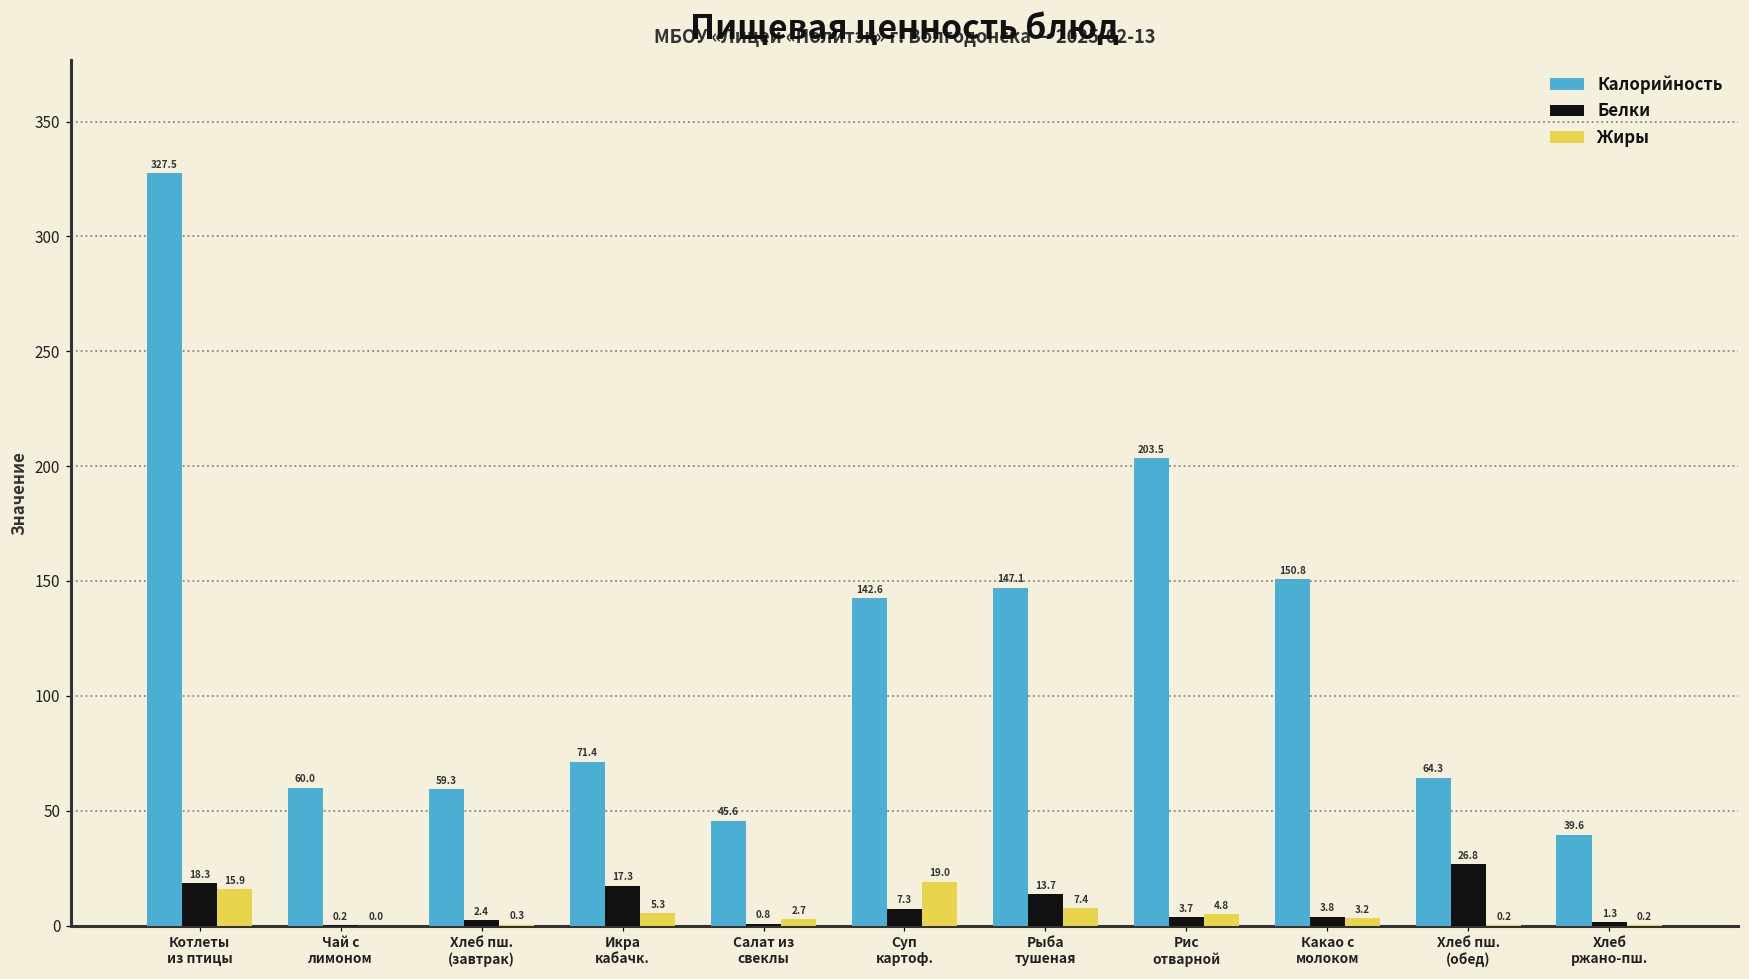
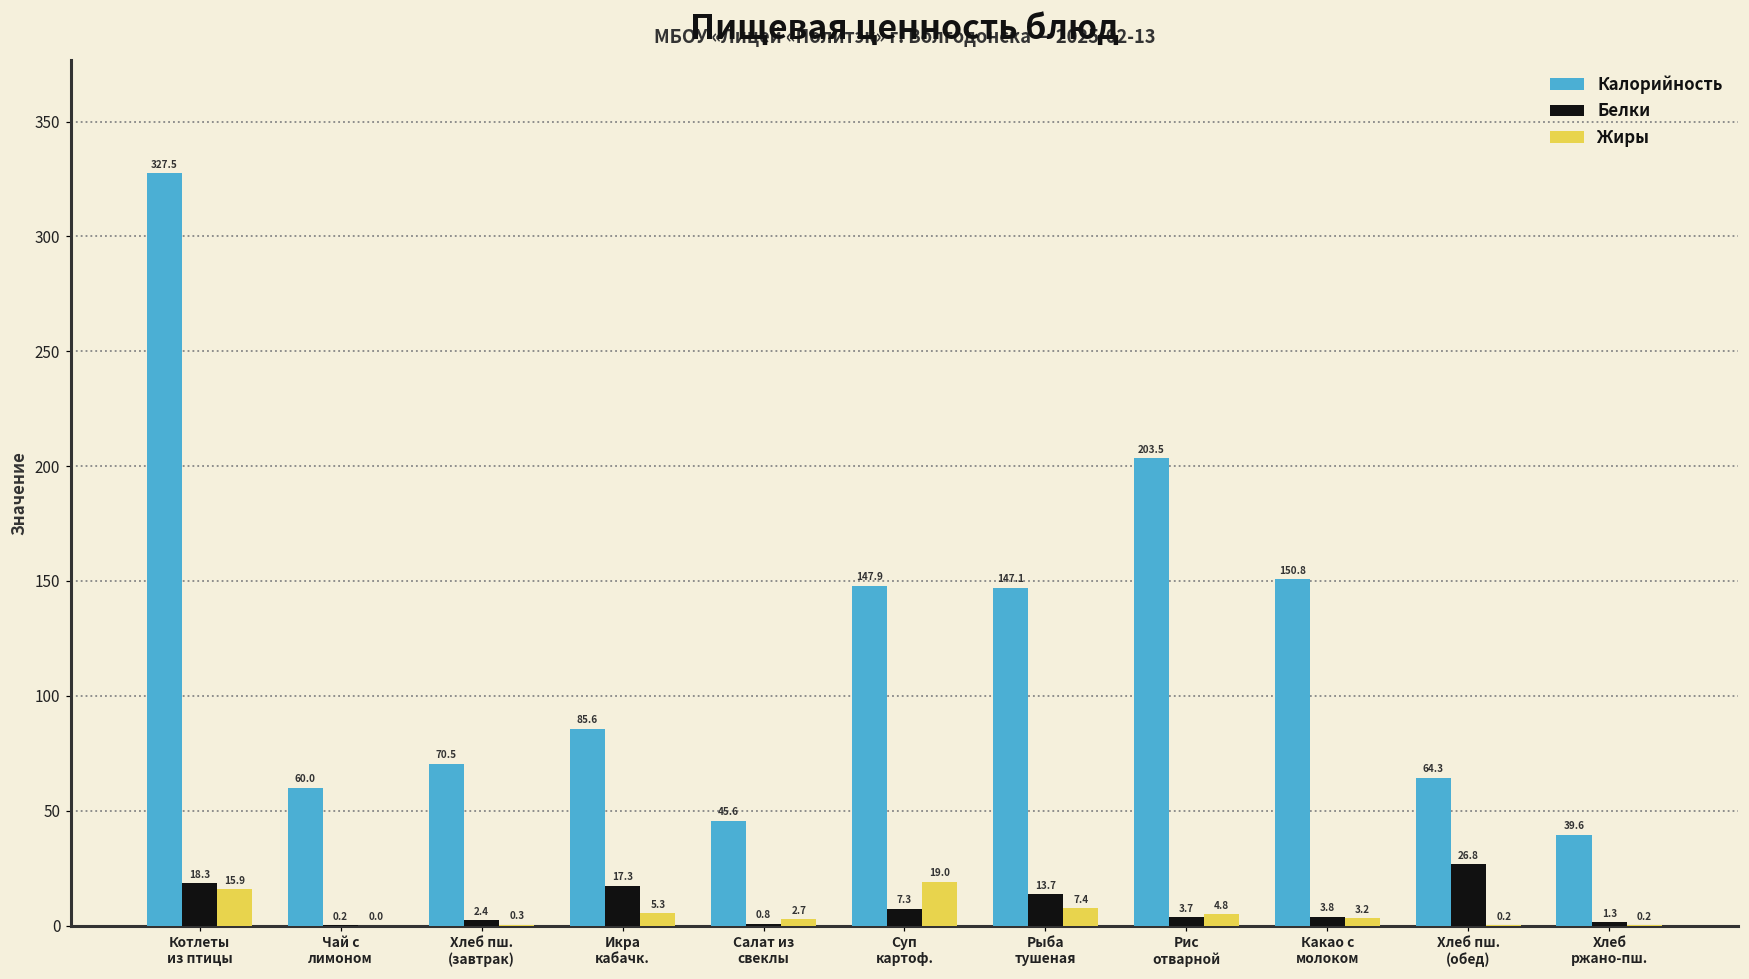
Калорийность, Хлеб пш. (завтрак): 59.3 -> 70.5
Калорийность, Икра кабачк.: 71.4 -> 85.6
Калорийность, Суп картоф.: 142.6 -> 147.9
